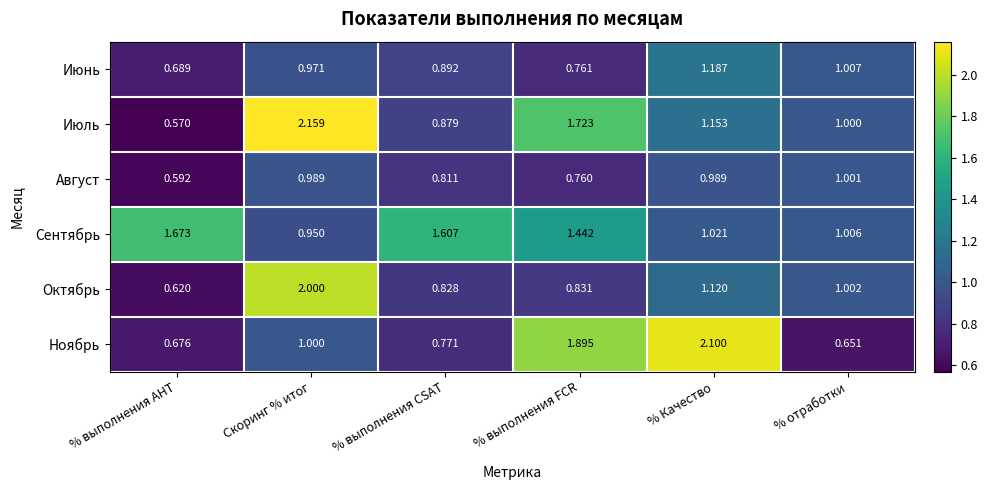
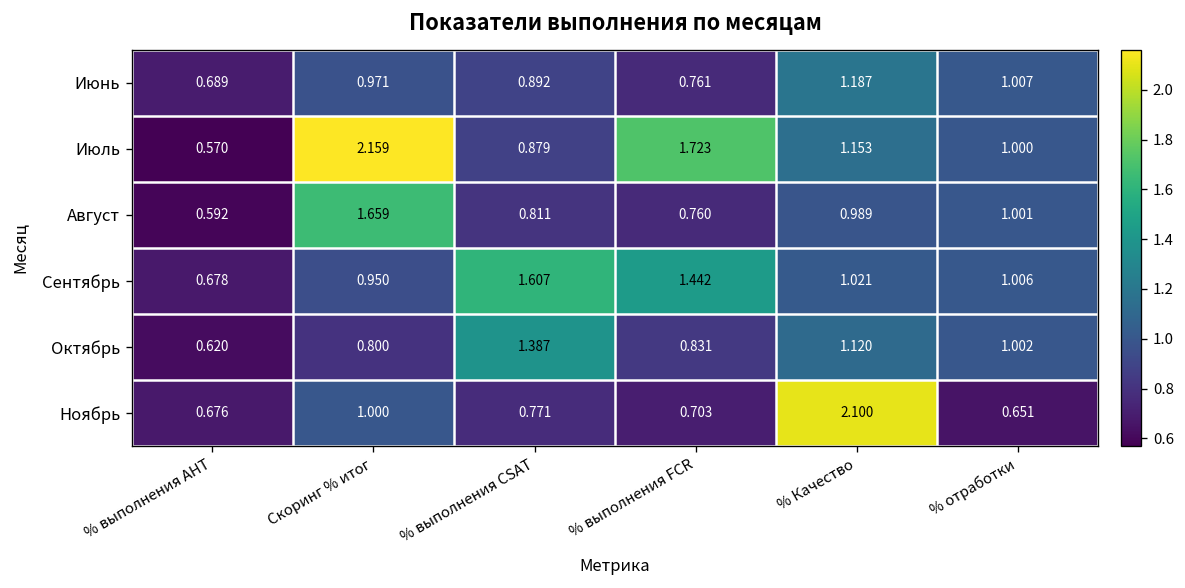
Август, Скоринг % итог: 0.989 -> 1.659
Сентябрь, % выполнения АНТ: 1.673 -> 0.678
Октябрь, Скоринг % итог: 2.000 -> 0.800
Октябрь, % выполнения CSAT: 0.828 -> 1.387
Ноябрь, % выполнения FCR: 1.895 -> 0.703
